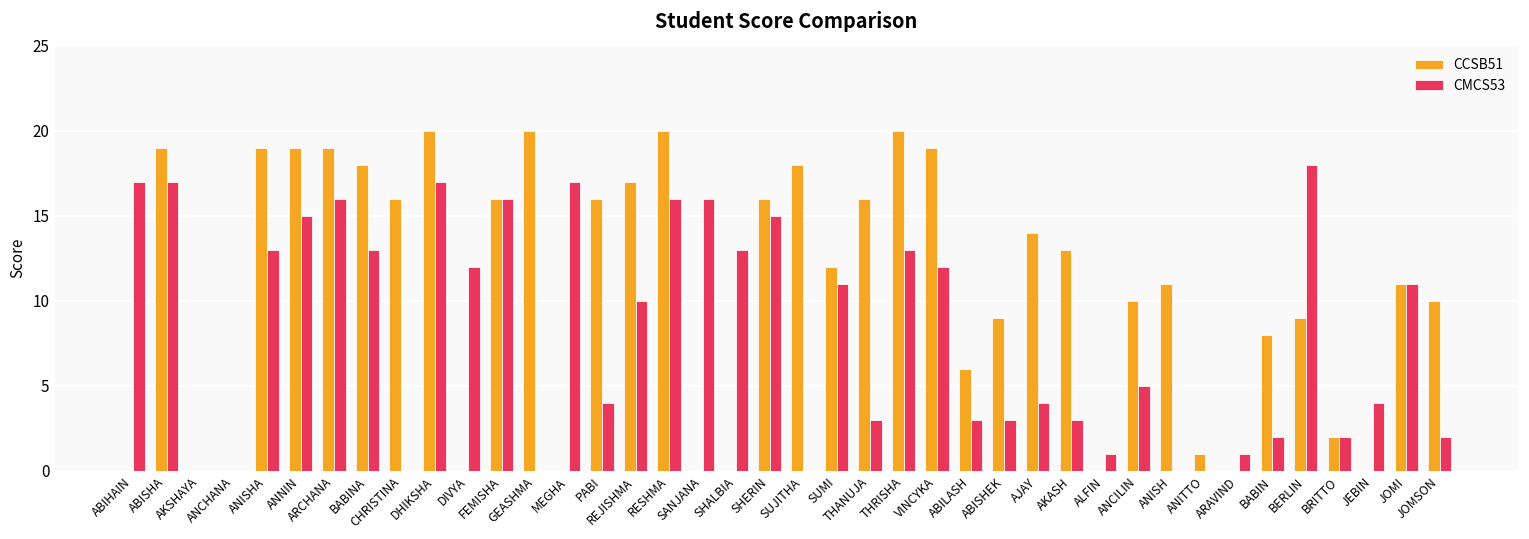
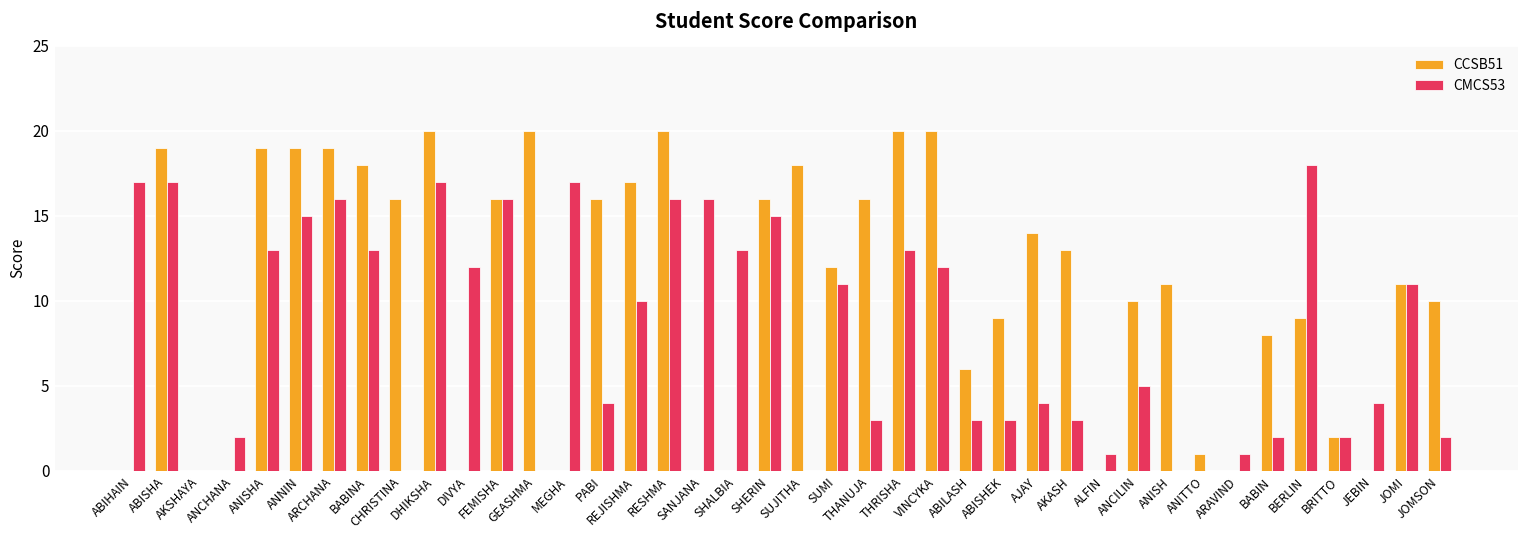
CMCS53, ANCHANA: 0 -> 2
CCSB51, VINCYKA: 19 -> 20
